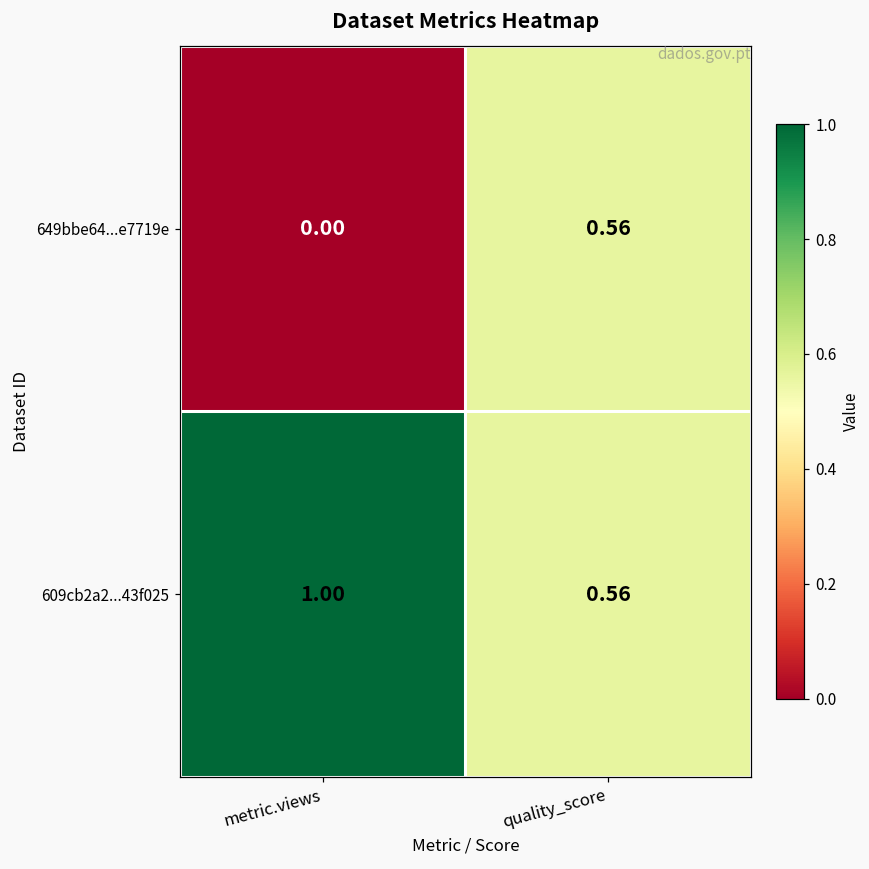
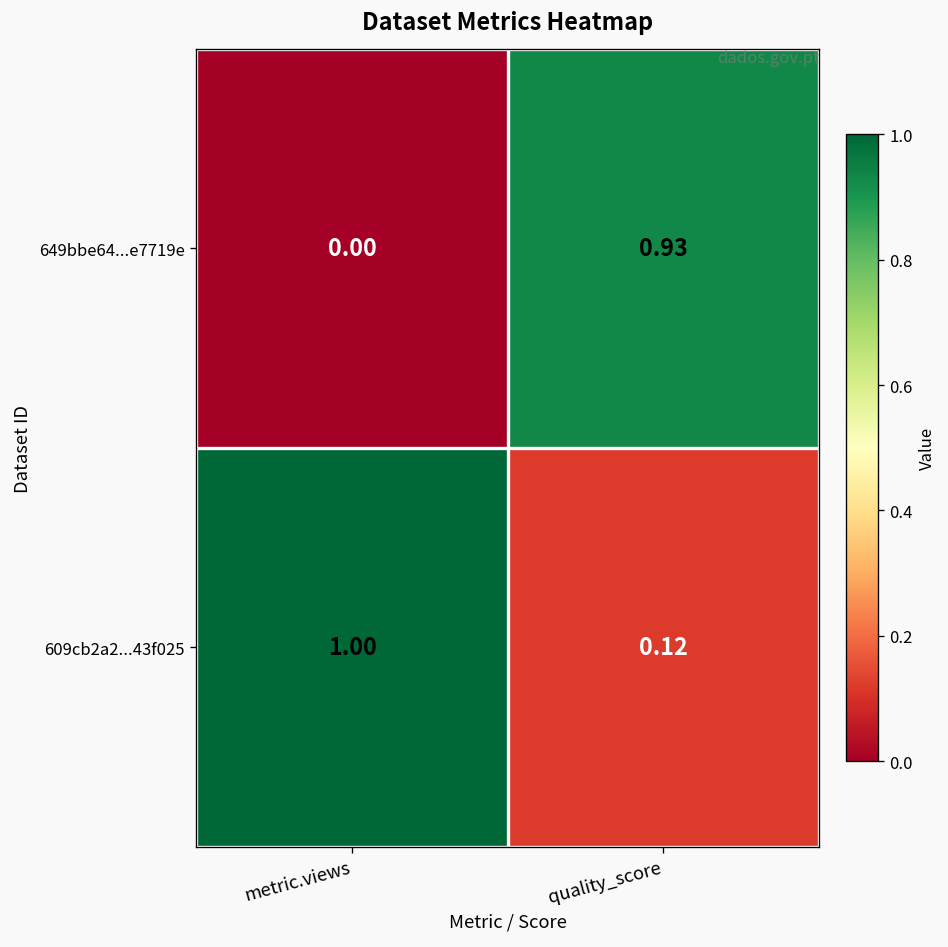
649bbe64...e7719e, quality_score: 0.56 -> 0.93
609cb2a2...43f025, quality_score: 0.56 -> 0.12
